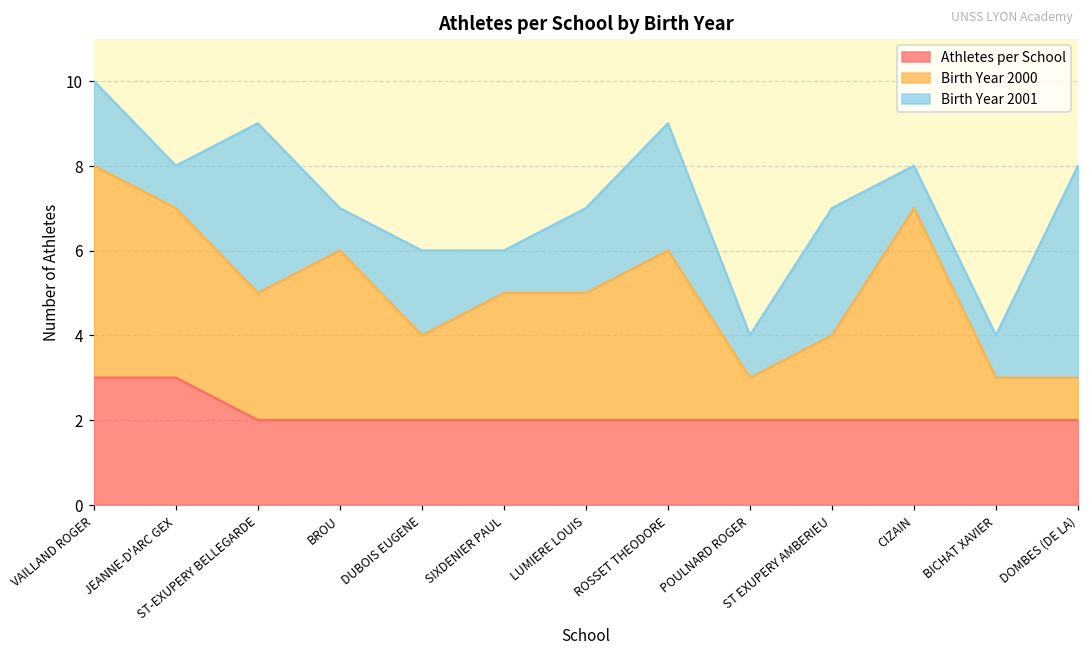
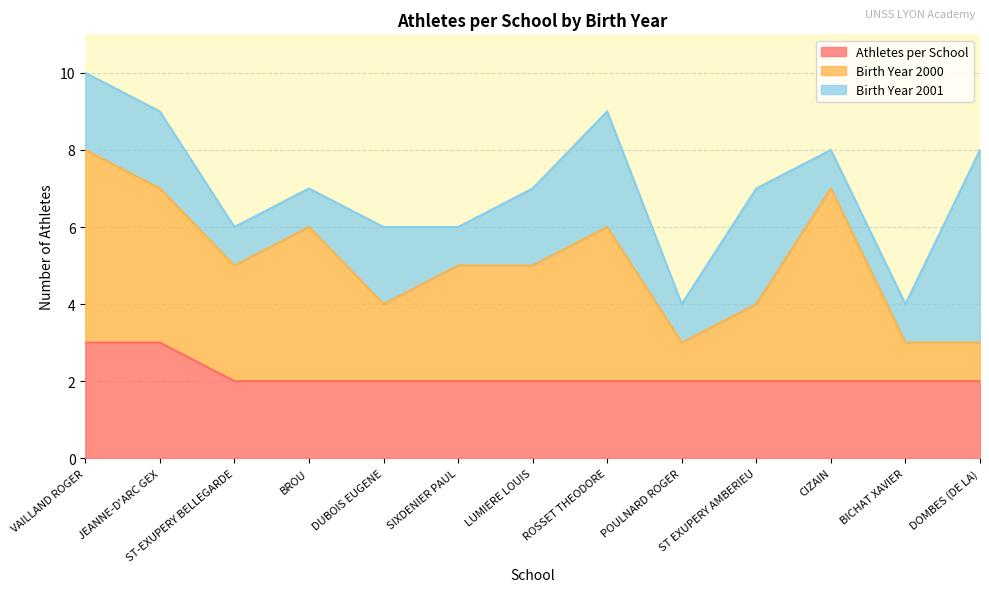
Birth Year 2001, JEANNE-D'ARC GEX: 1 -> 2
Birth Year 2001, ST-EXUPERY BELLEGARDE: 4 -> 1
